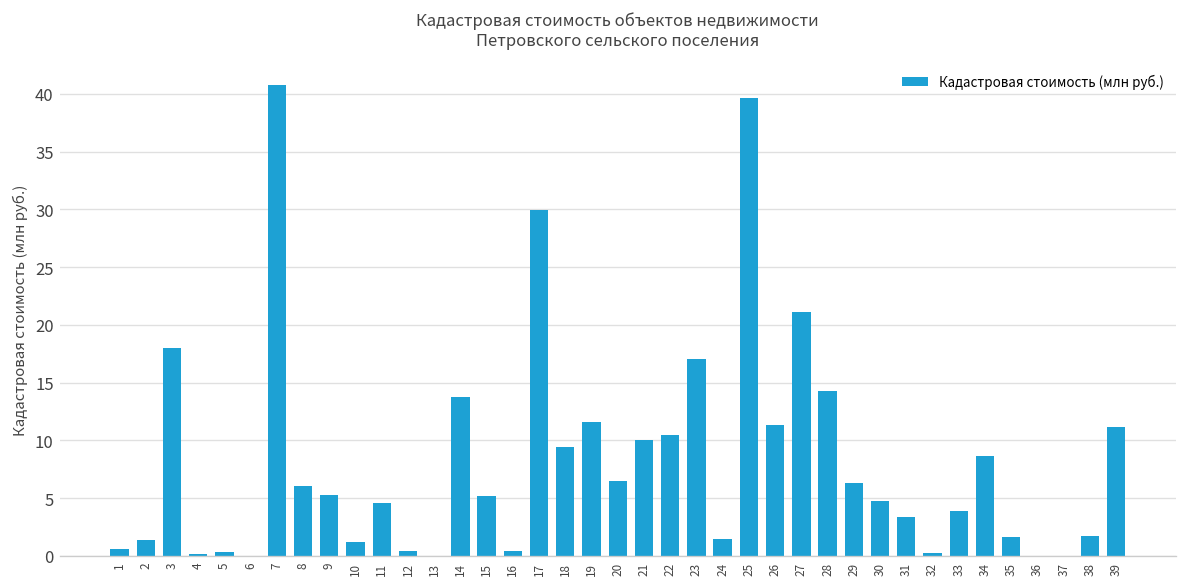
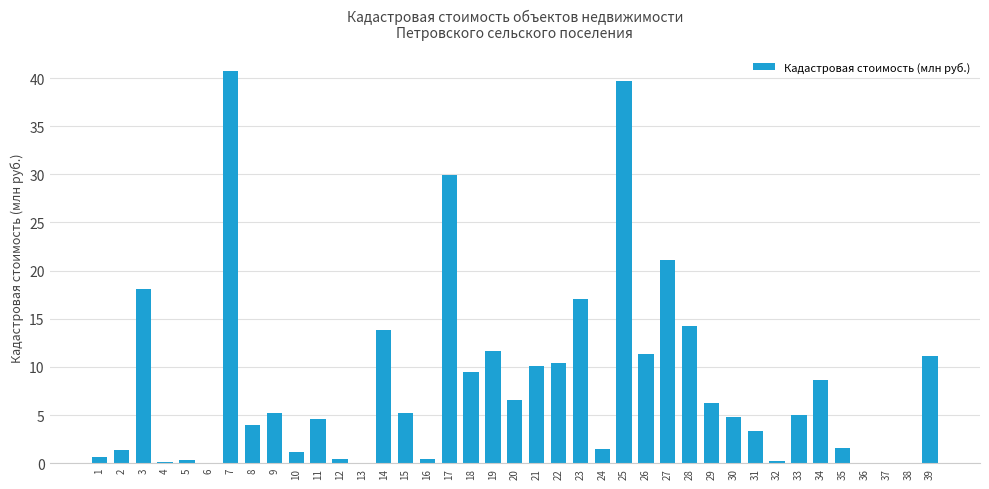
8: 6 -> 4
33: 4 -> 5
38: 2 -> 0
